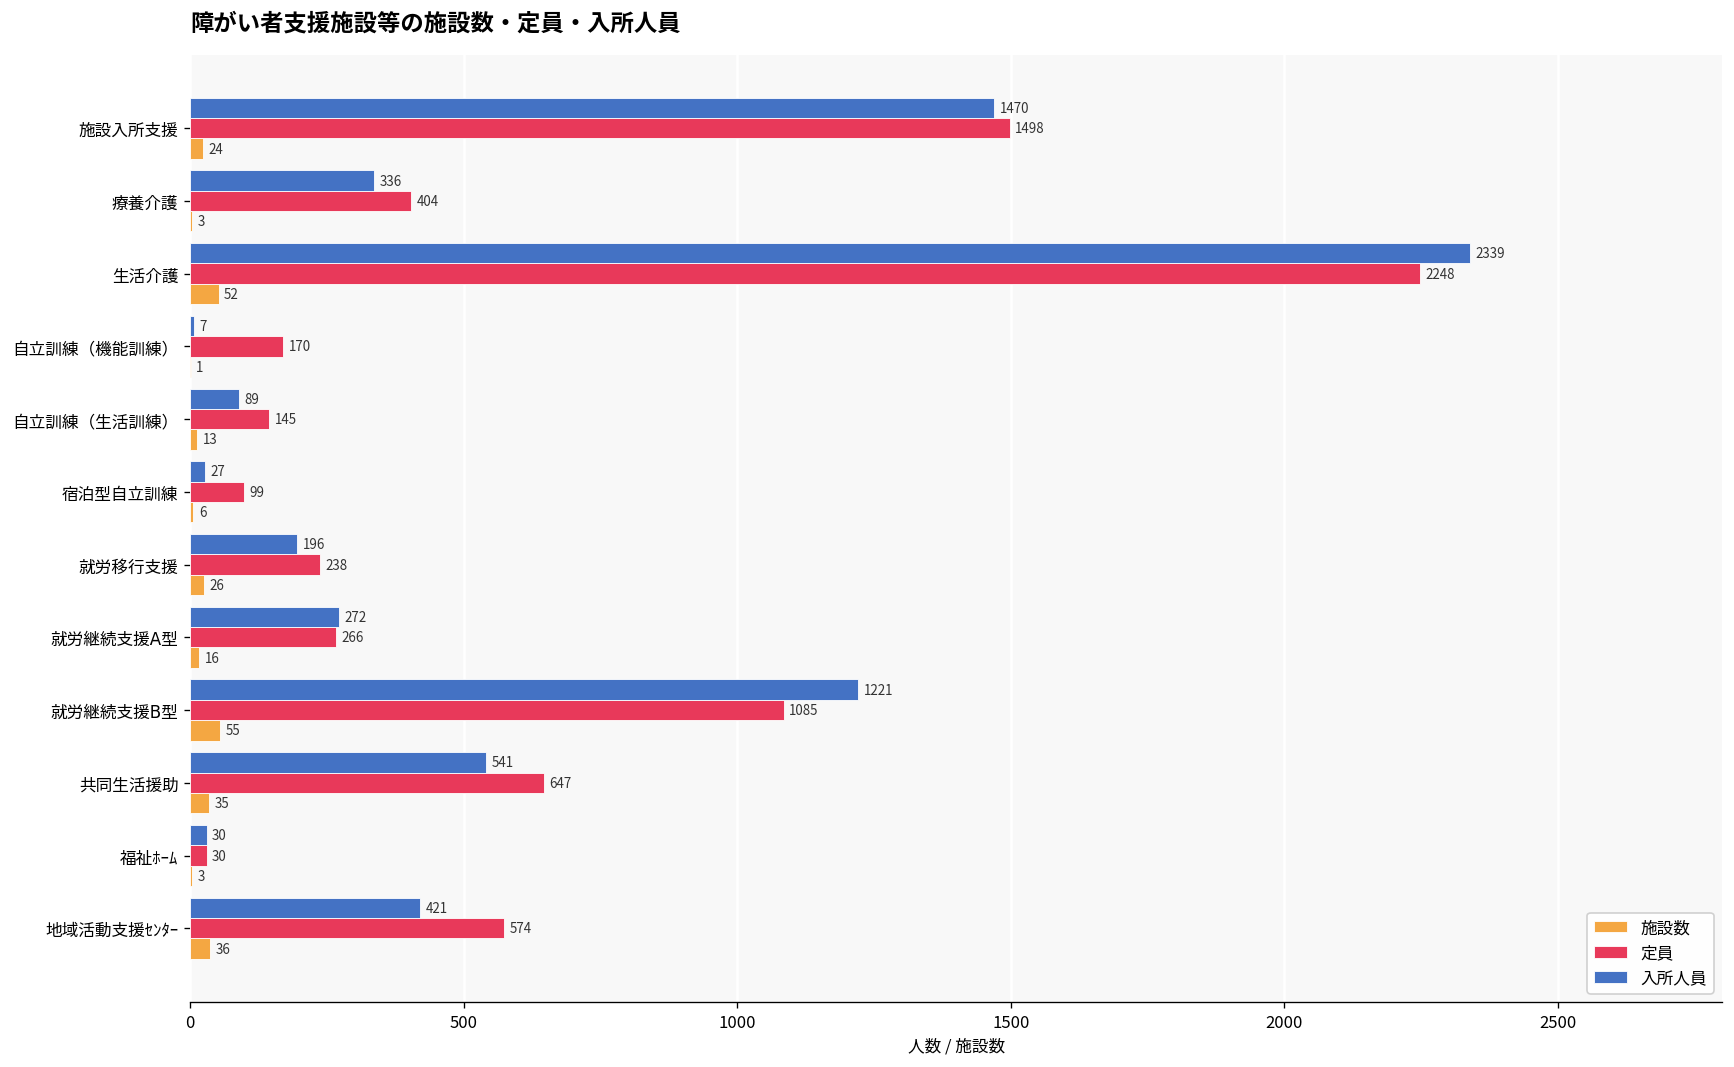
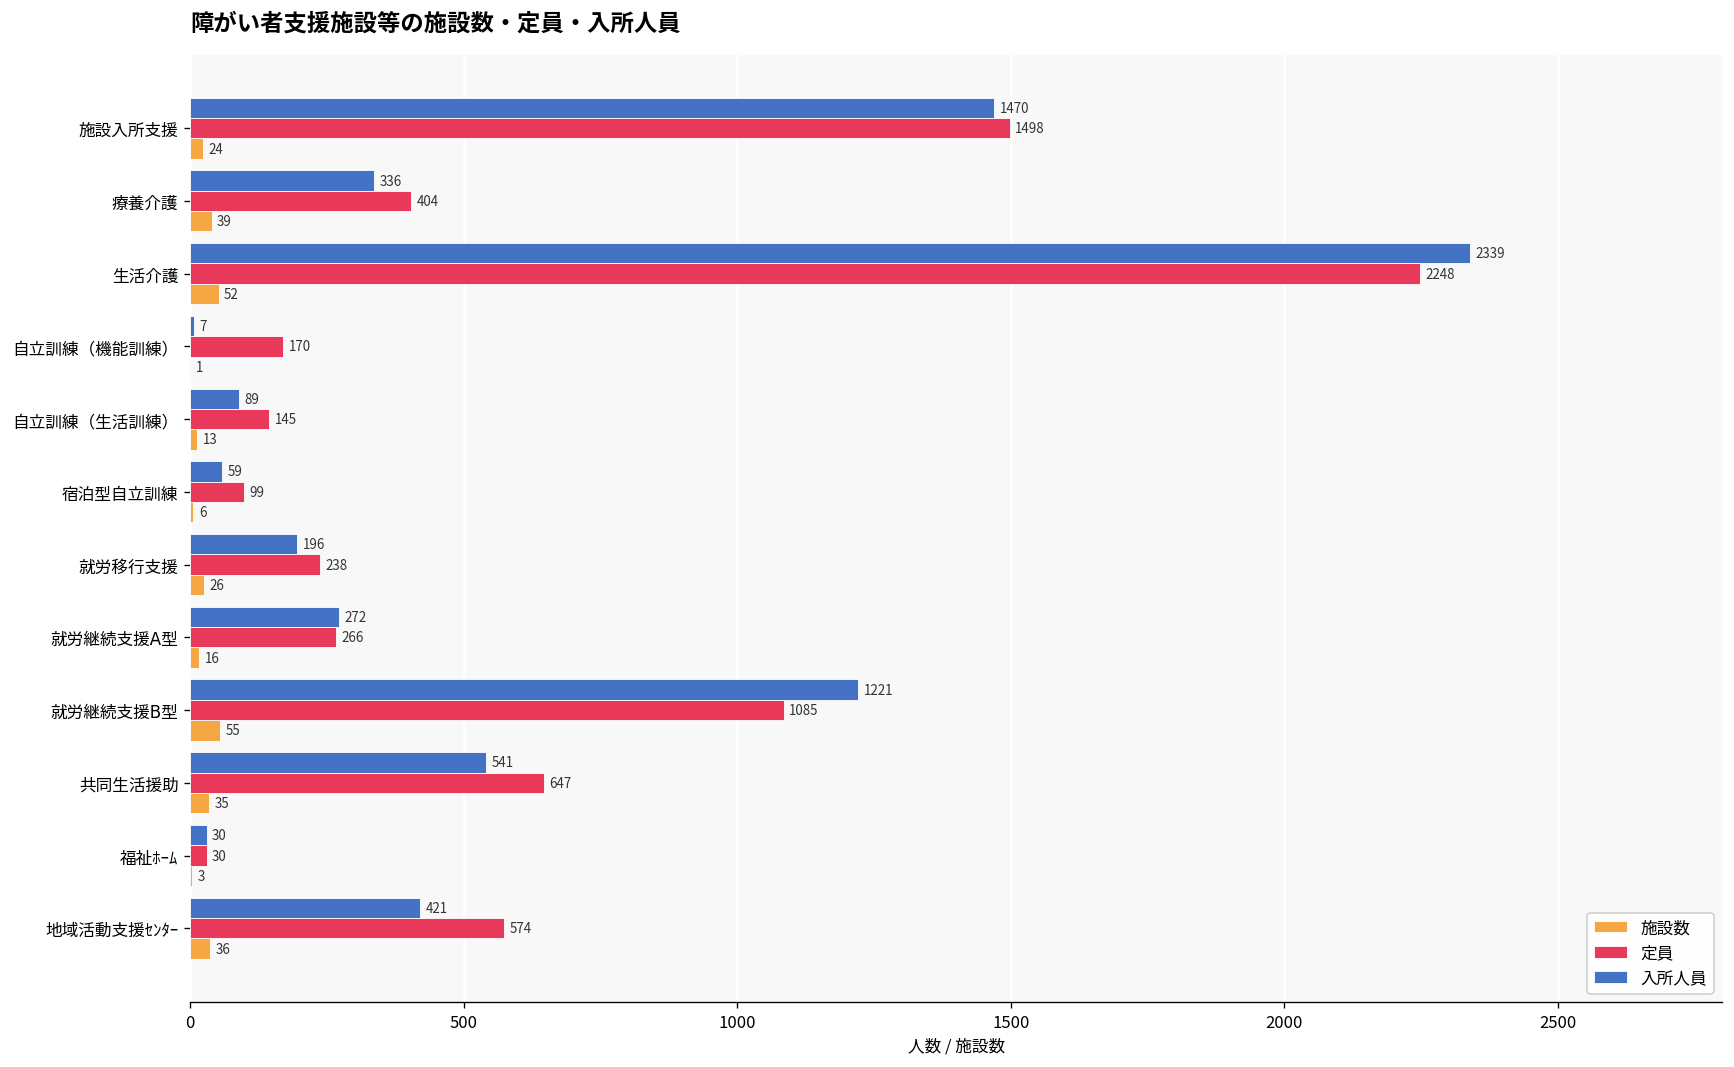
施設数, 療養介護: 3 -> 39
入所人員, 宿泊型自立訓練: 27 -> 59
